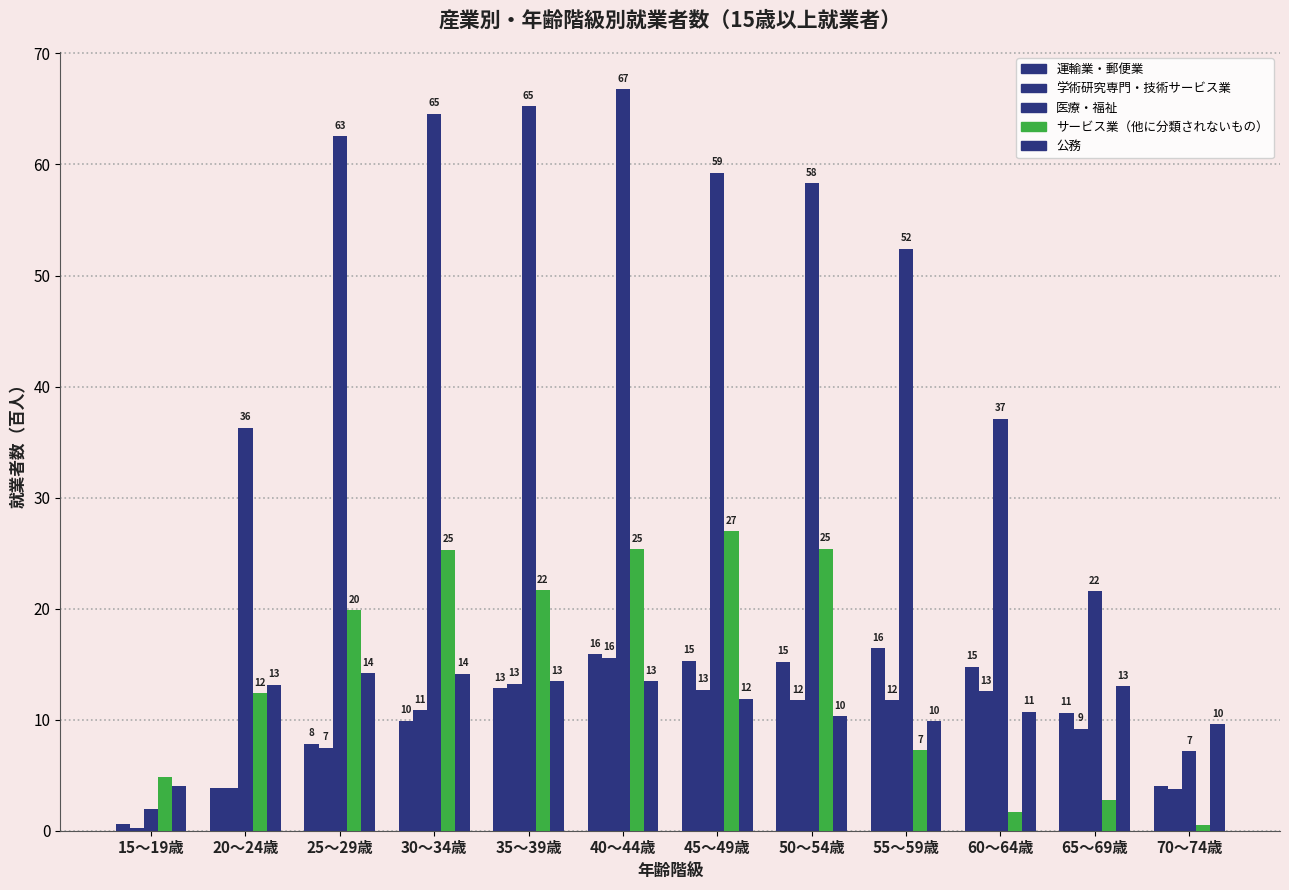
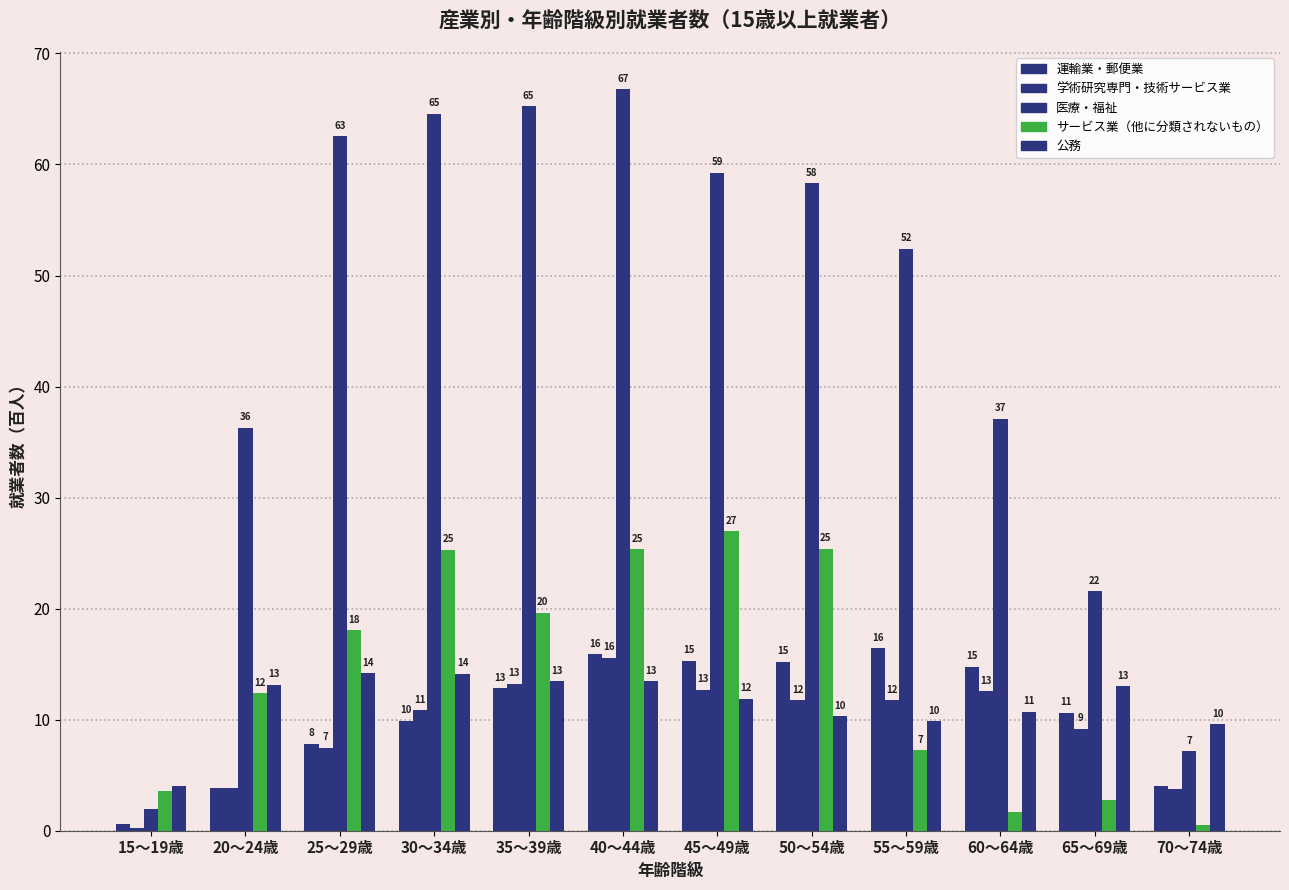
サービス業（他に分類されないもの）, 15～19歳: 4.9 -> 3.6
サービス業（他に分類されないもの）, 25～29歳: 20 -> 18
サービス業（他に分類されないもの）, 35～39歳: 22 -> 20
